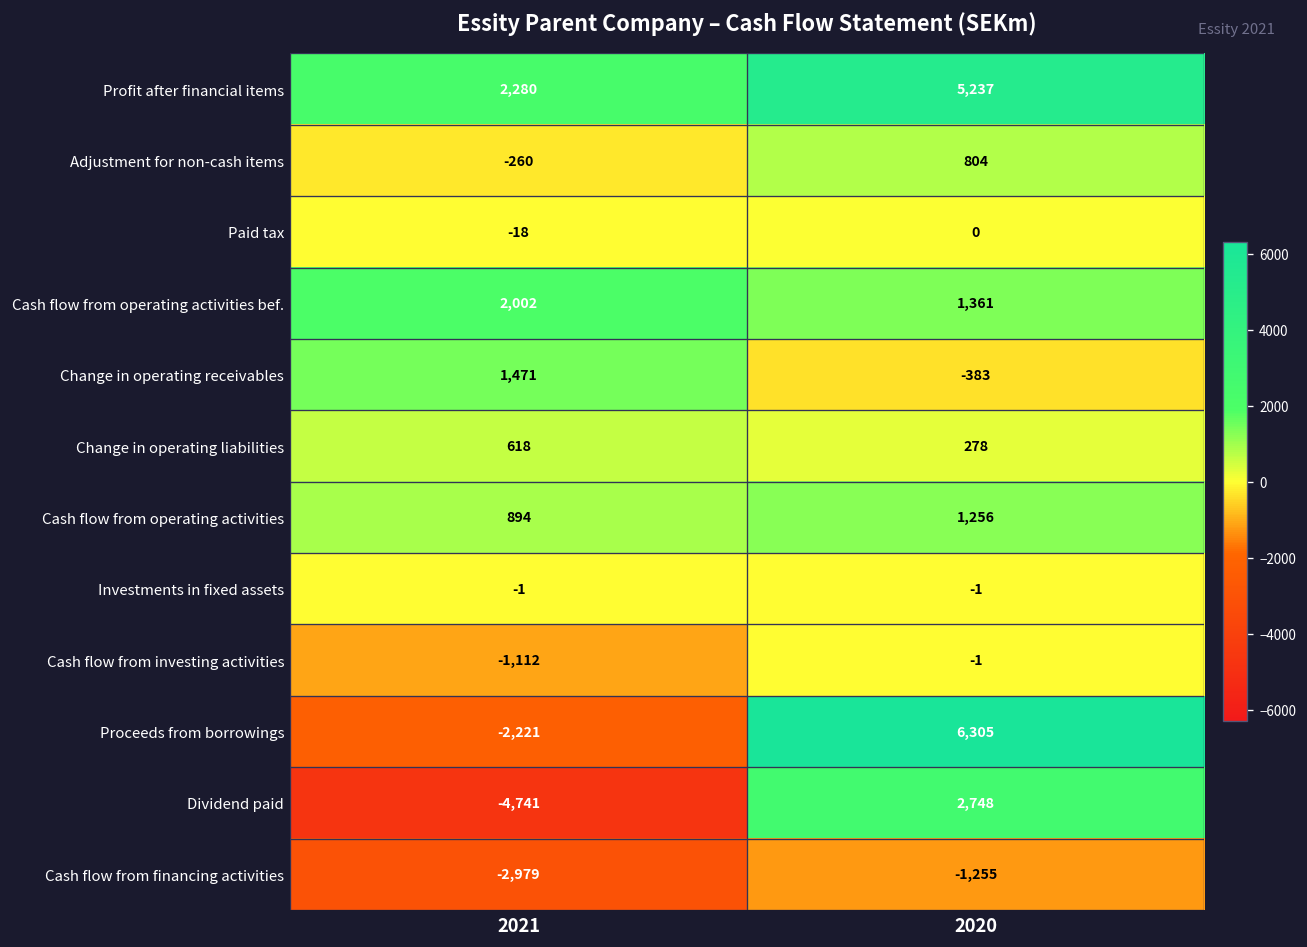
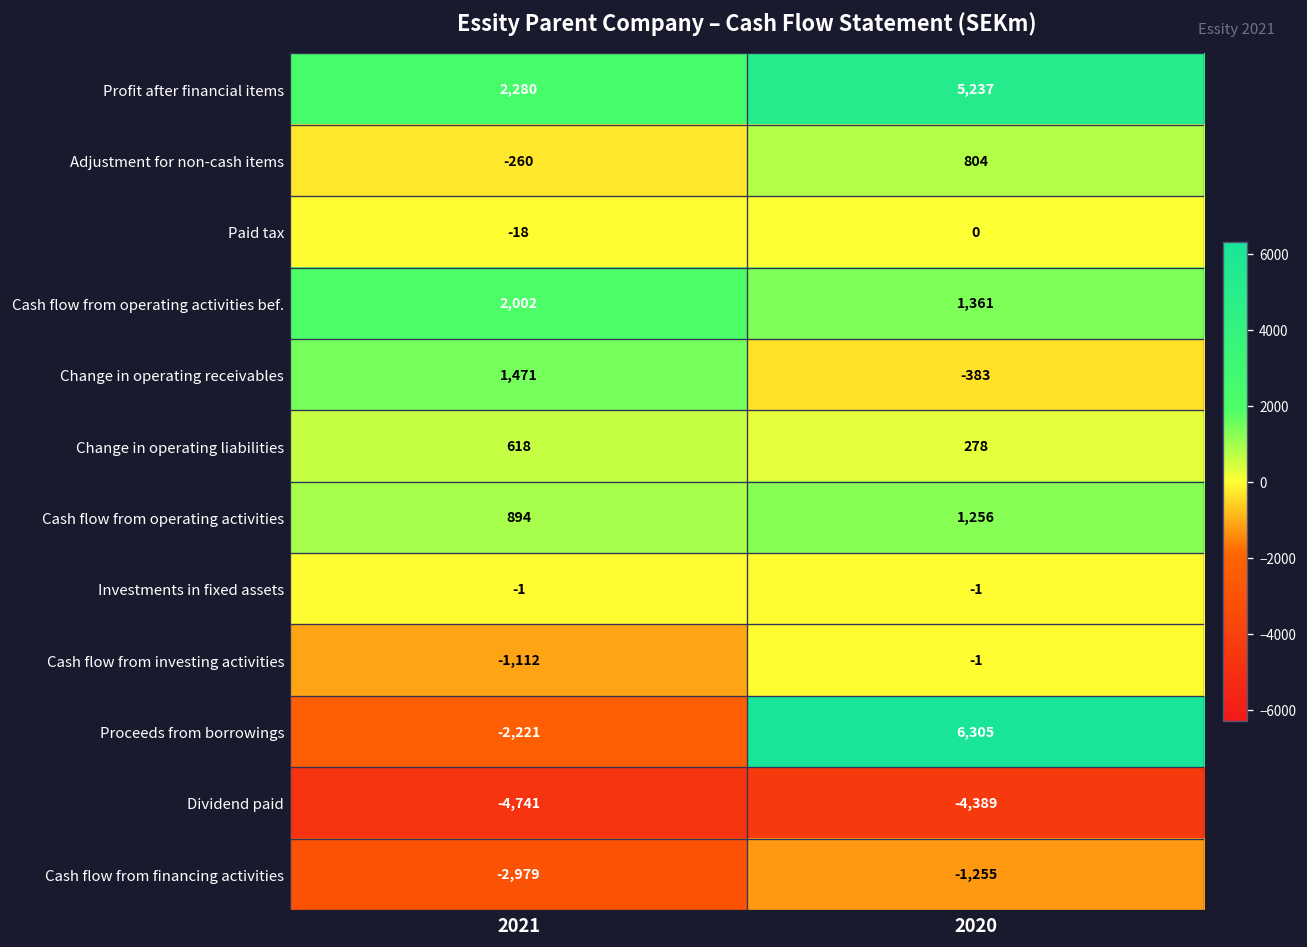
Dividend paid, 2020: 2,748 -> -4,389
